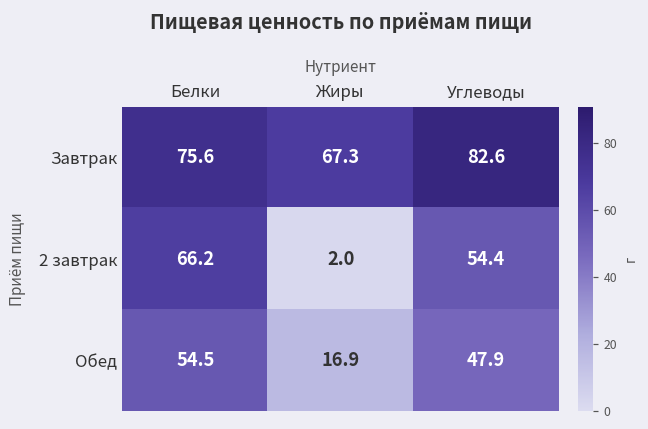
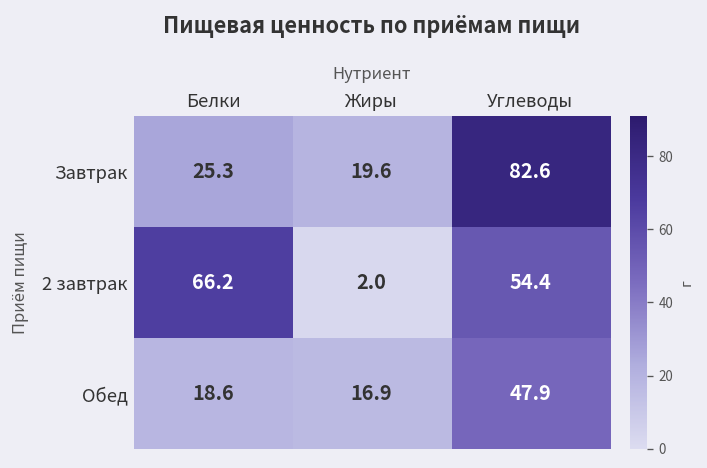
Завтрак, Белки: 75.6 -> 25.3
Завтрак, Жиры: 67.3 -> 19.6
Обед, Белки: 54.5 -> 18.6
